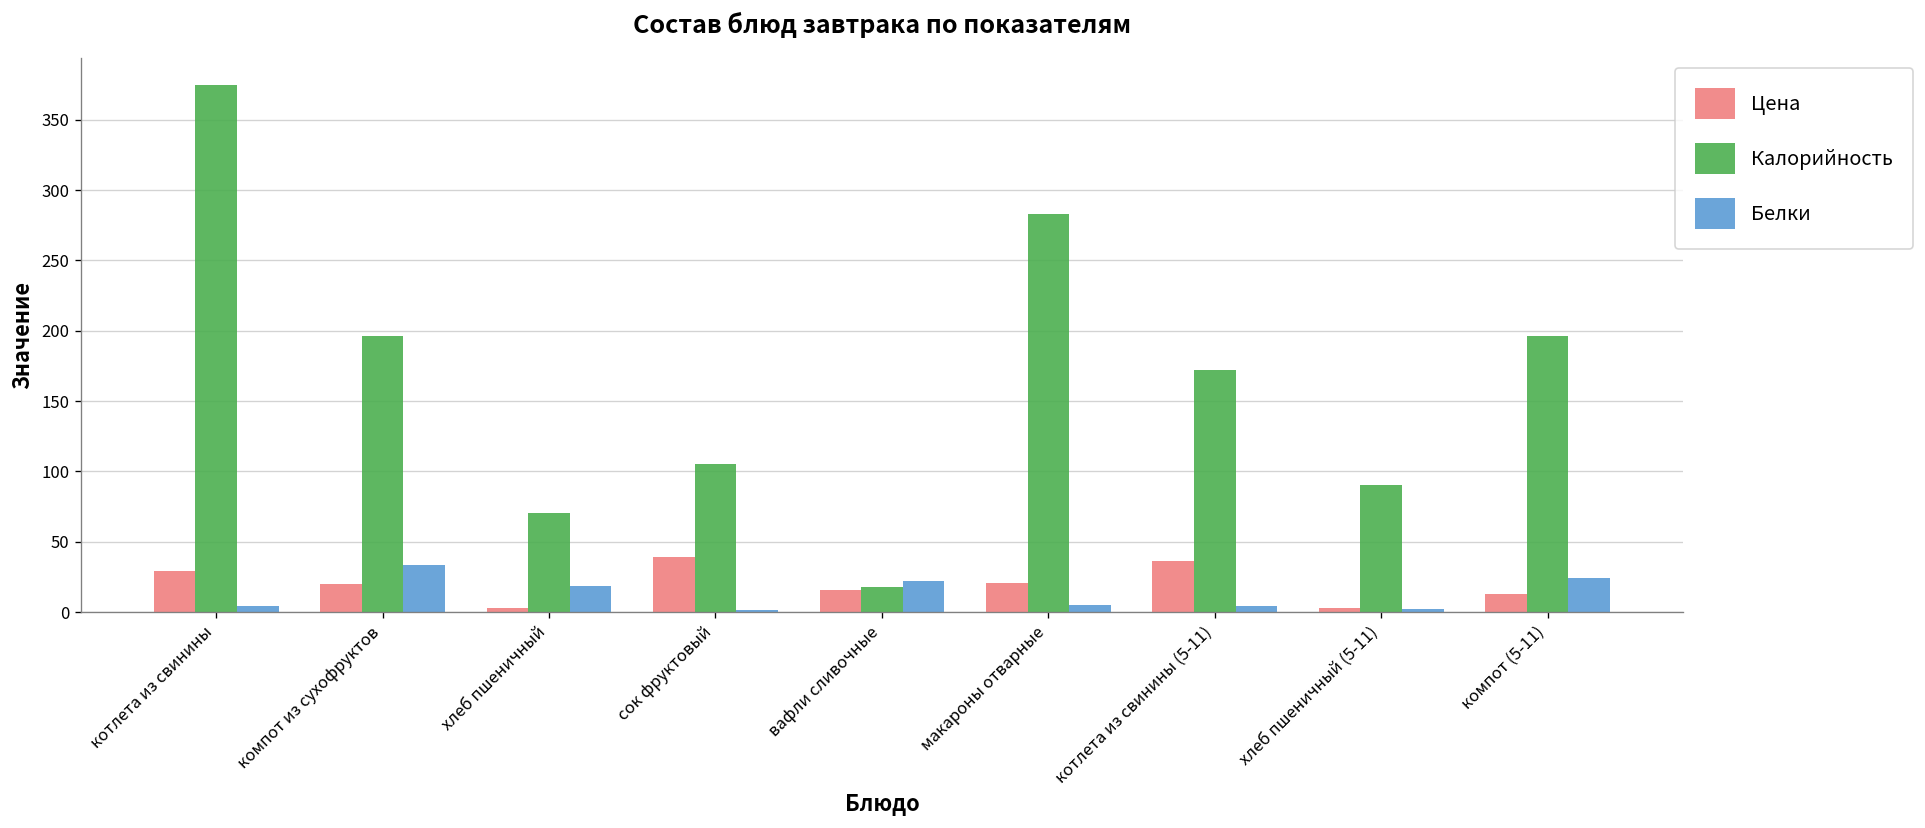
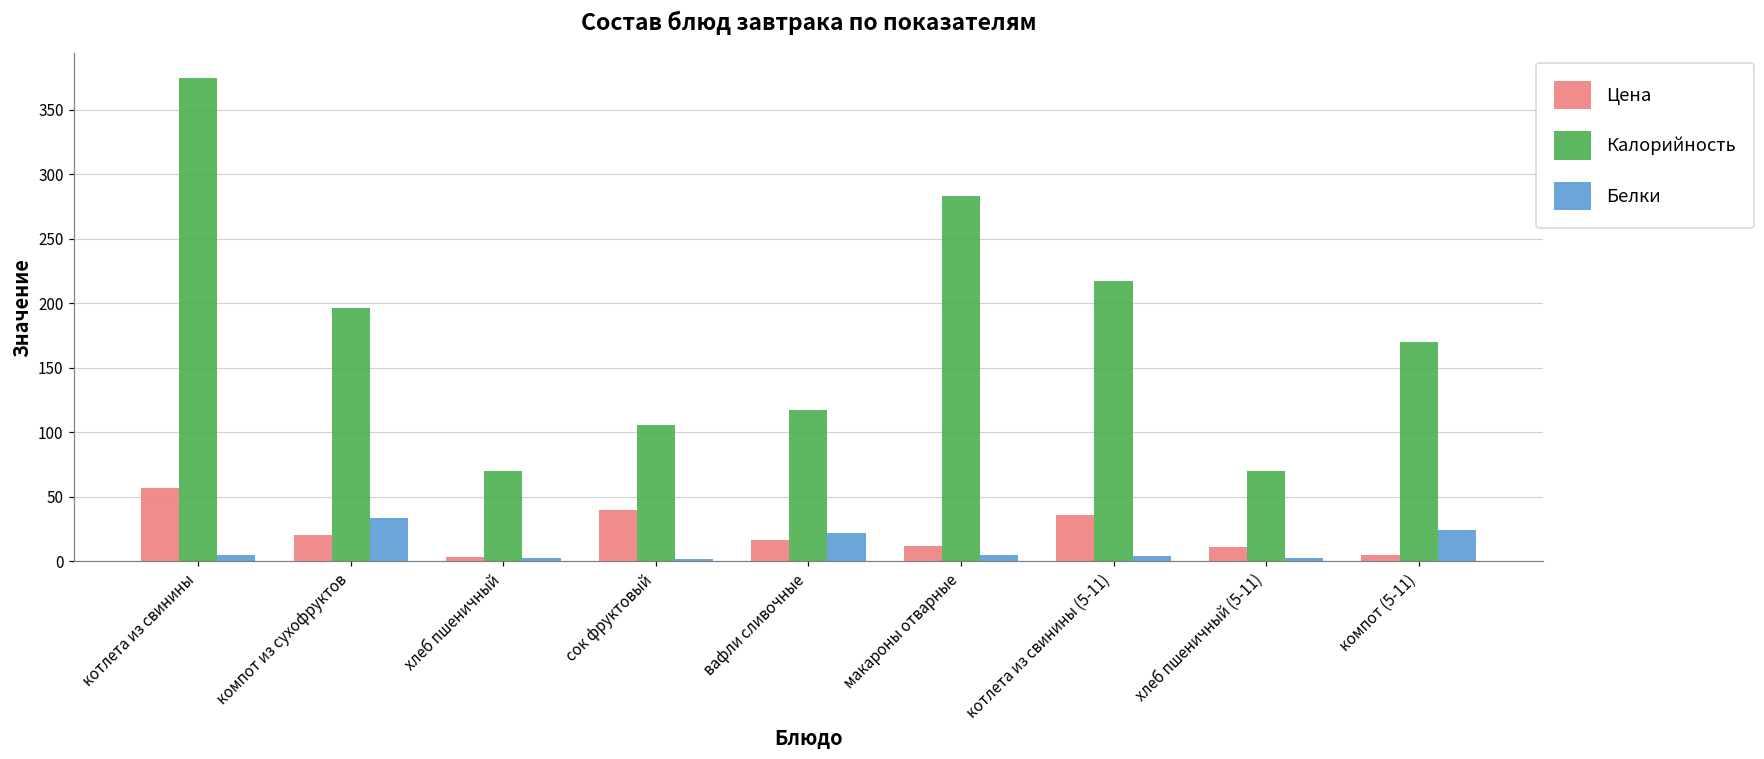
Цена, котлета из свинины: 29 -> 57
Белки, хлеб пшеничный: 18 -> 2
Калорийность, вафли сливочные: 18 -> 117
Цена, макароны отварные: 21 -> 12
Калорийность, котлета из свинины (5-11): 172 -> 217
Цена, хлеб пшеничный (5-11): 3 -> 11
Калорийность, хлеб пшеничный (5-11): 91 -> 70
Цена, компот (5-11): 13 -> 5
Калорийность, компот (5-11): 196 -> 170
